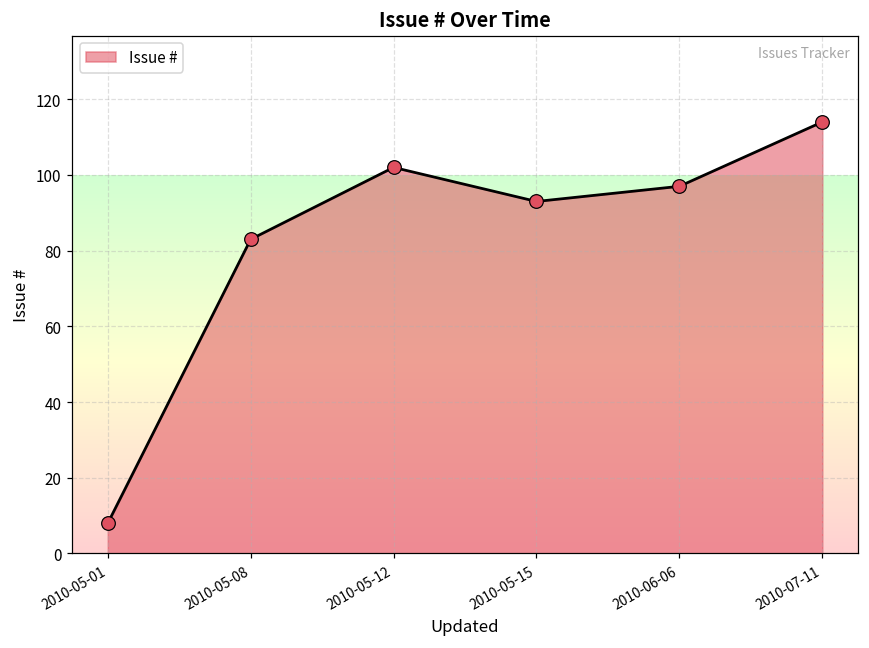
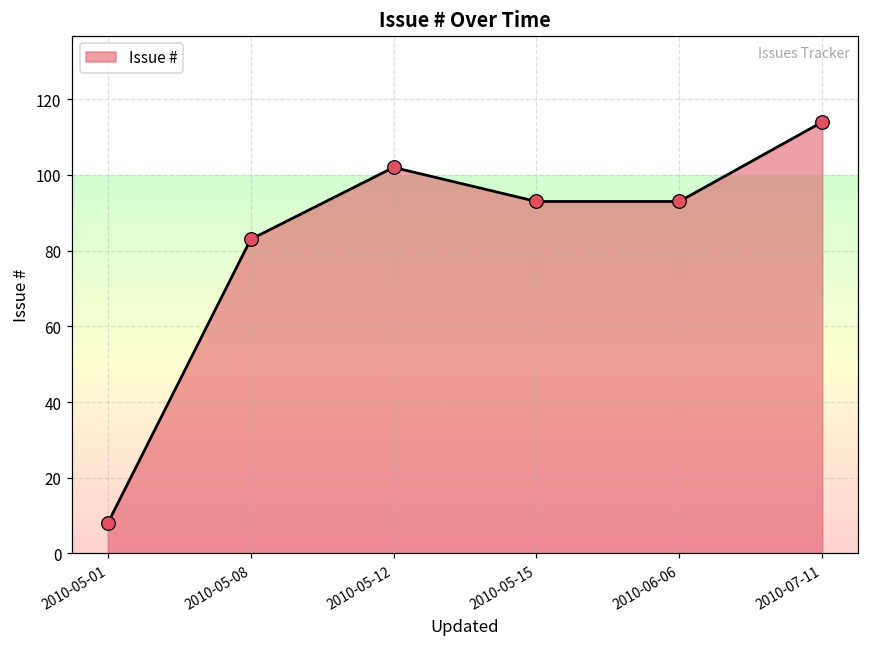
2010-06-06: 97 -> 93
